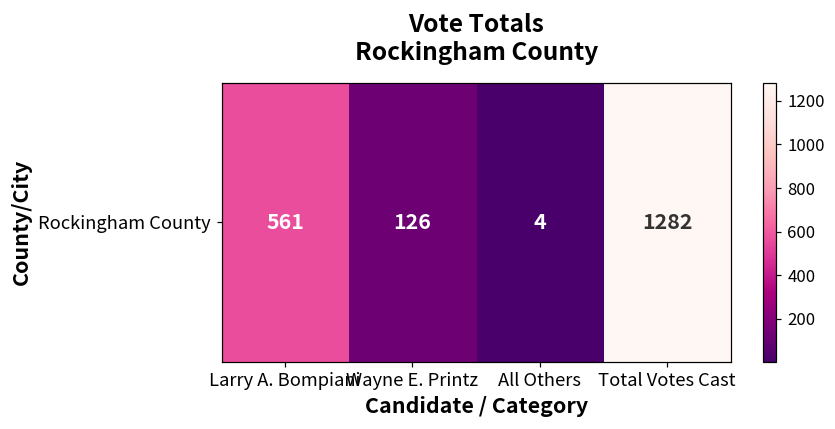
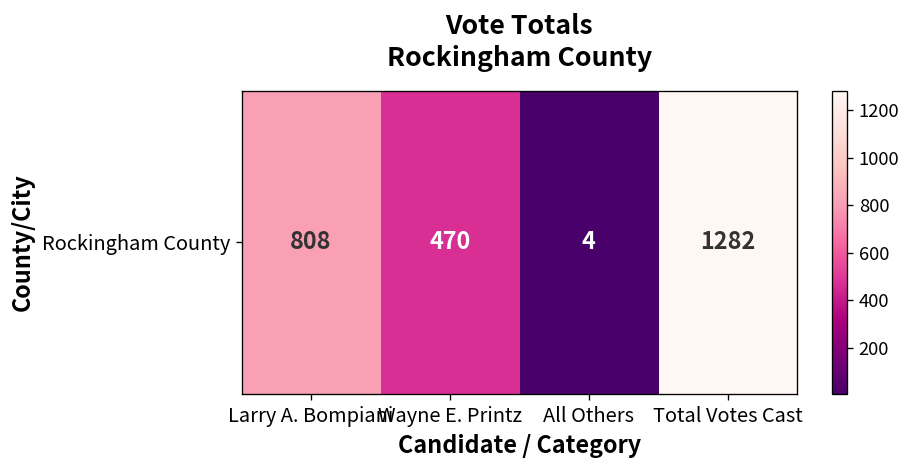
Rockingham County, Larry A. Bompiani: 561 -> 808
Rockingham County, Wayne E. Printz: 126 -> 470
